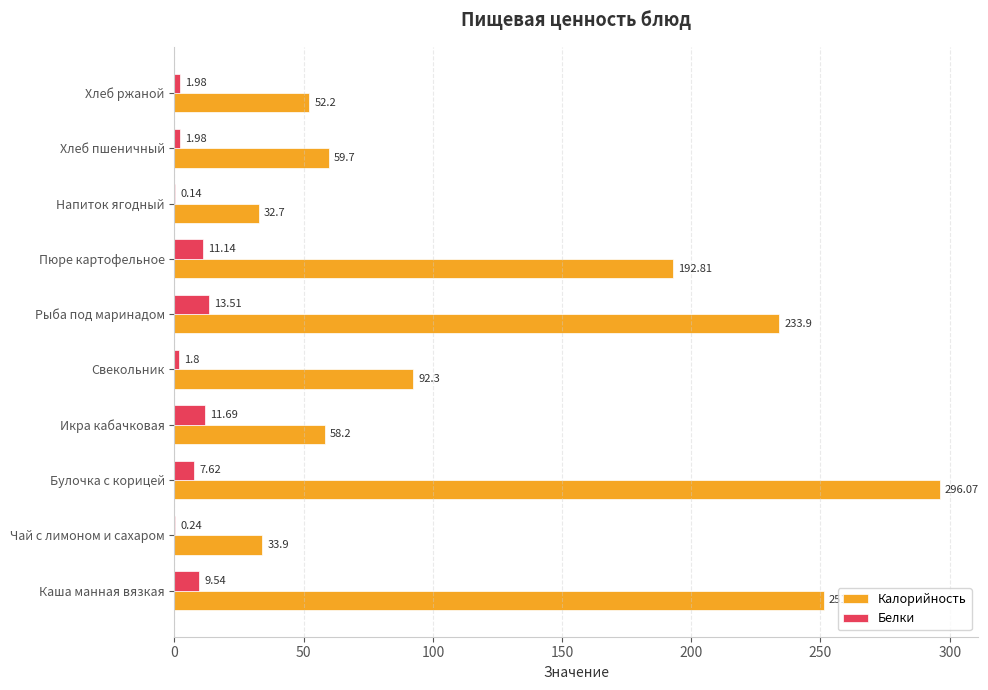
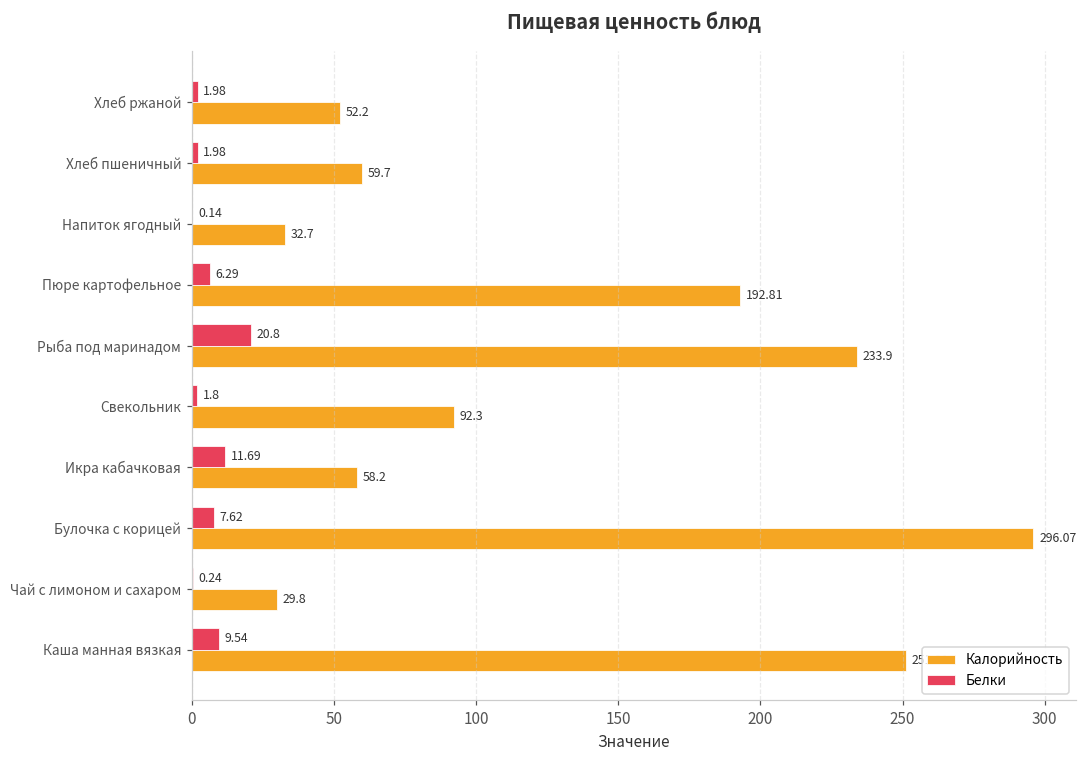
Белки, Пюре картофельное: 11.14 -> 6.29
Белки, Рыба под маринадом: 13.51 -> 20.8
Калорийность, Чай с лимоном и сахаром: 33.9 -> 29.8
